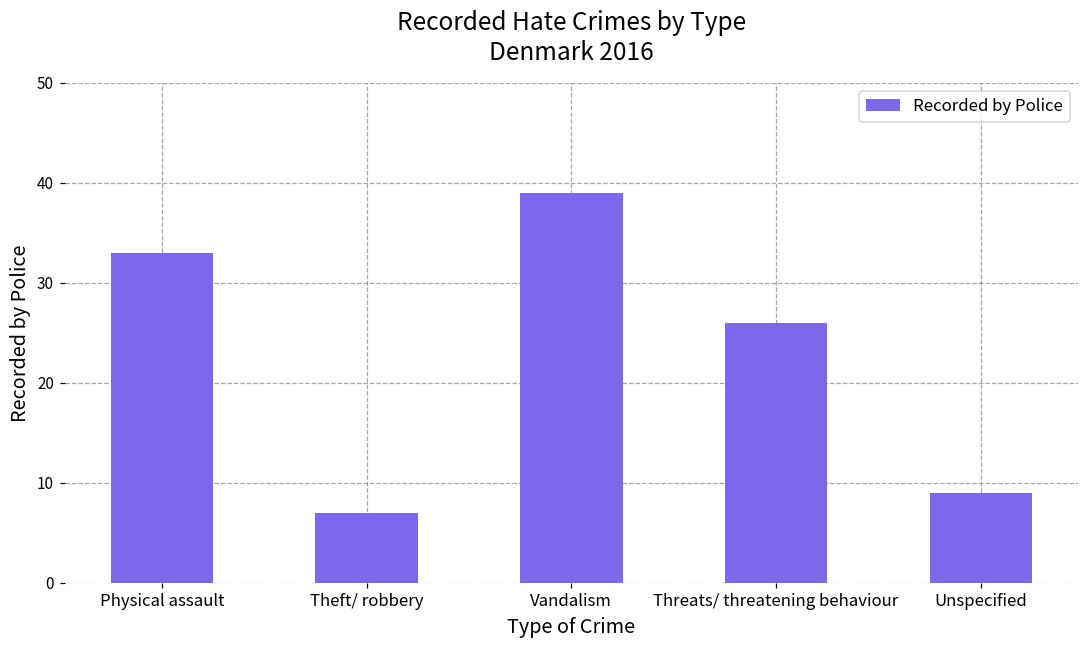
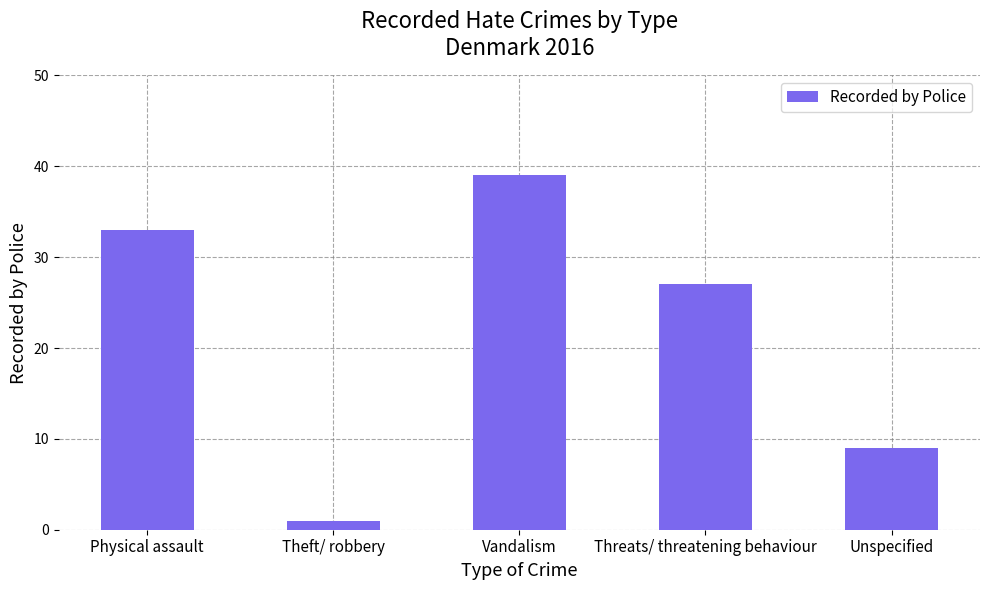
Theft/ robbery: 7 -> 1
Threats/ threatening behaviour: 26 -> 27
